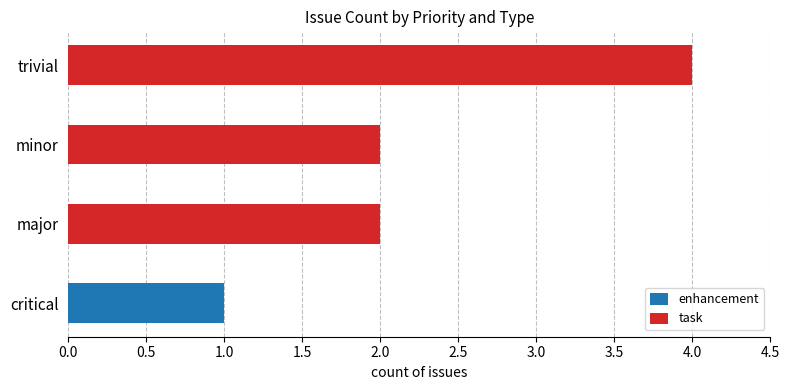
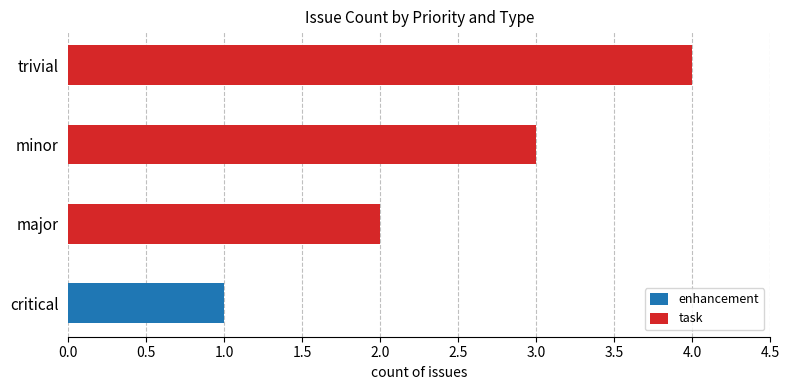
task, minor: 2 -> 3
